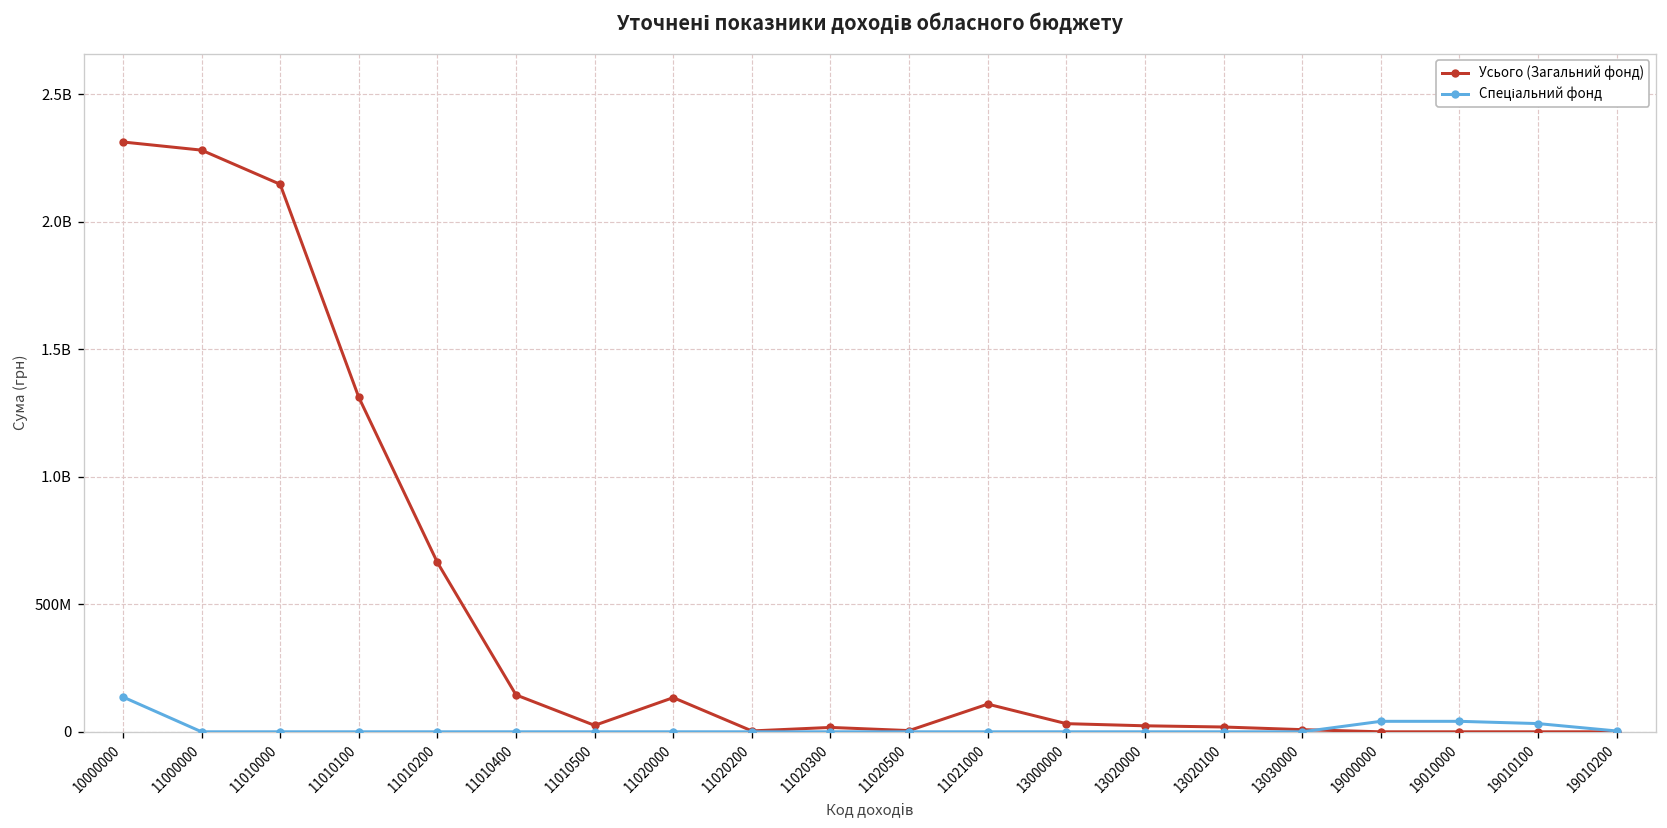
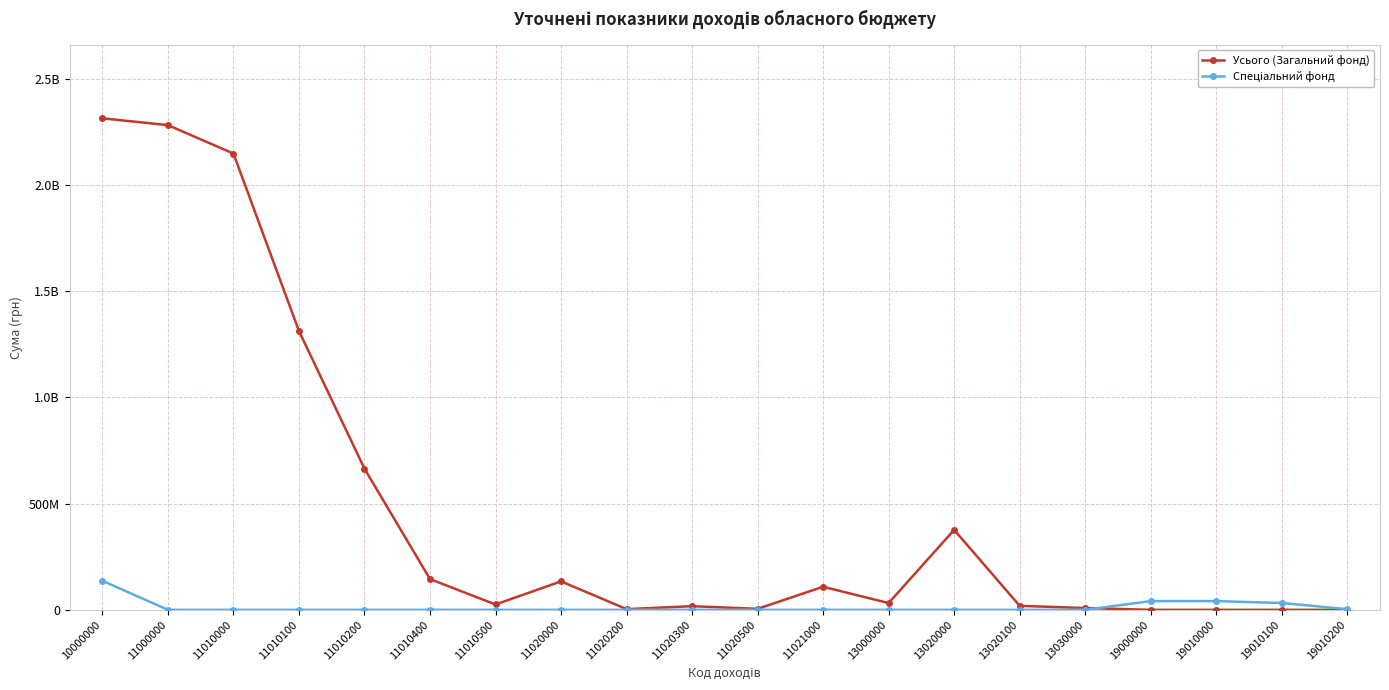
Усього (Загальний фонд), 13020000: 20000000 -> 380000000
